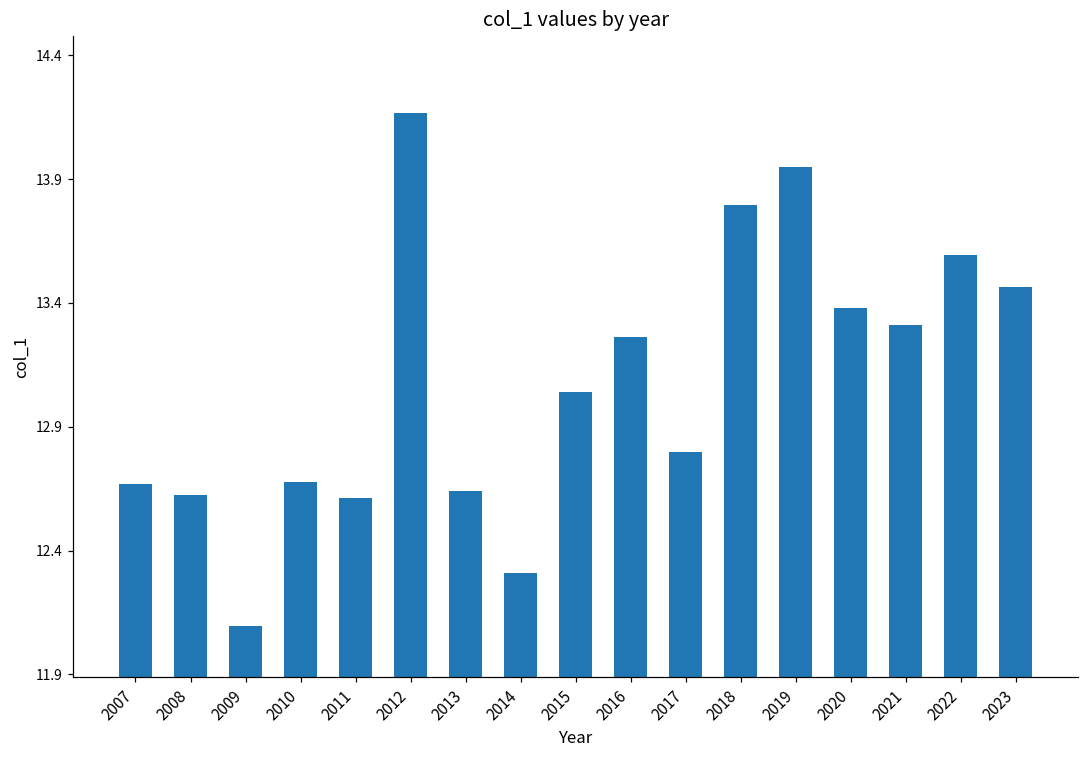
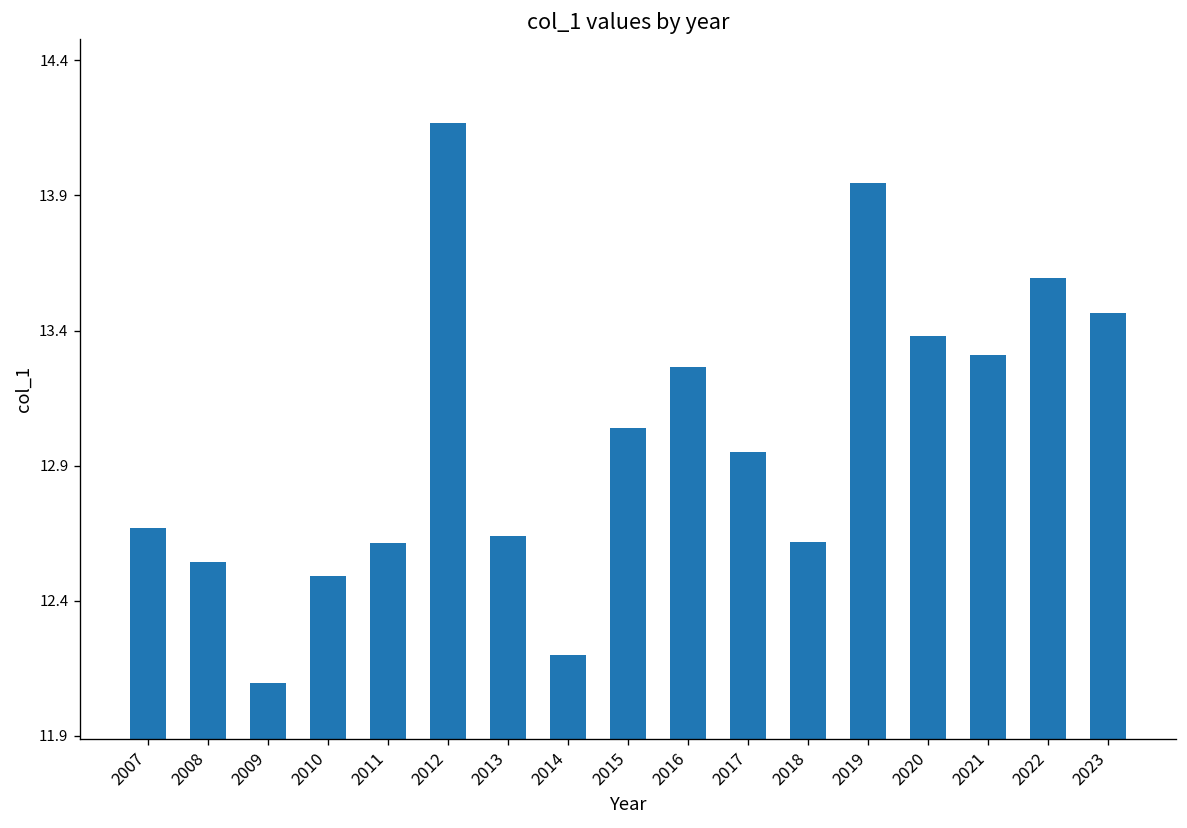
2008: 12.62 -> 12.54
2010: 12.68 -> 12.49
2014: 12.31 -> 12.20
2017: 12.80 -> 12.95
2018: 13.80 -> 12.62
